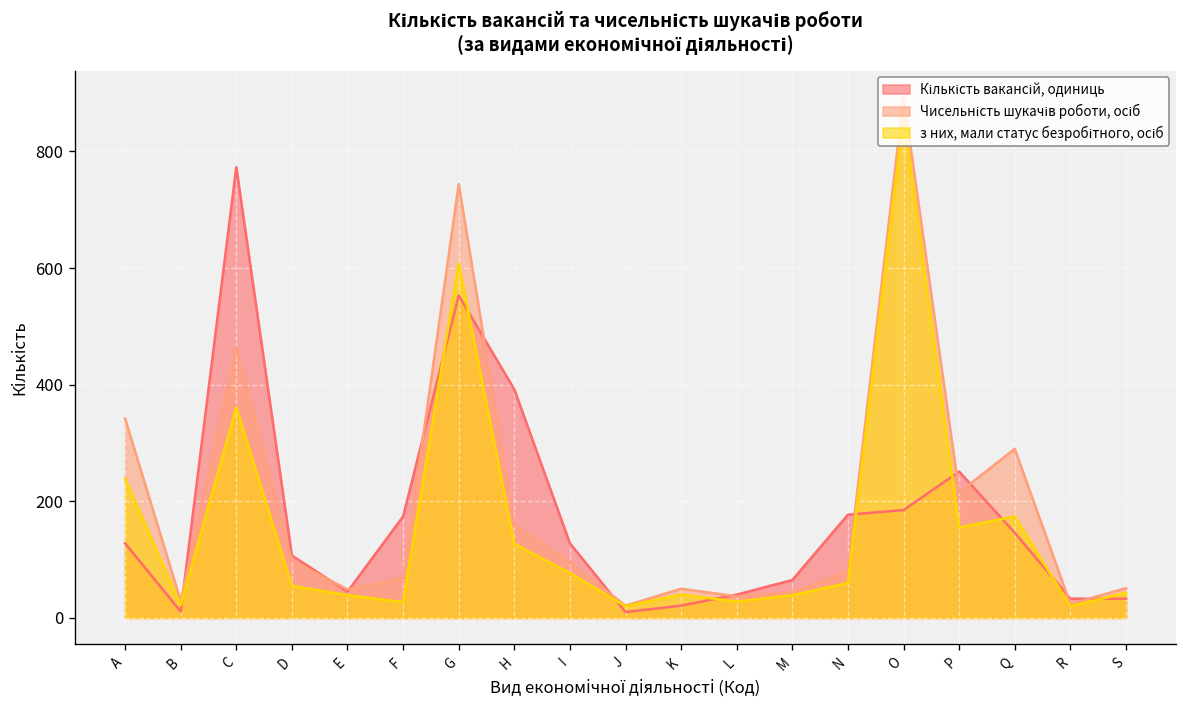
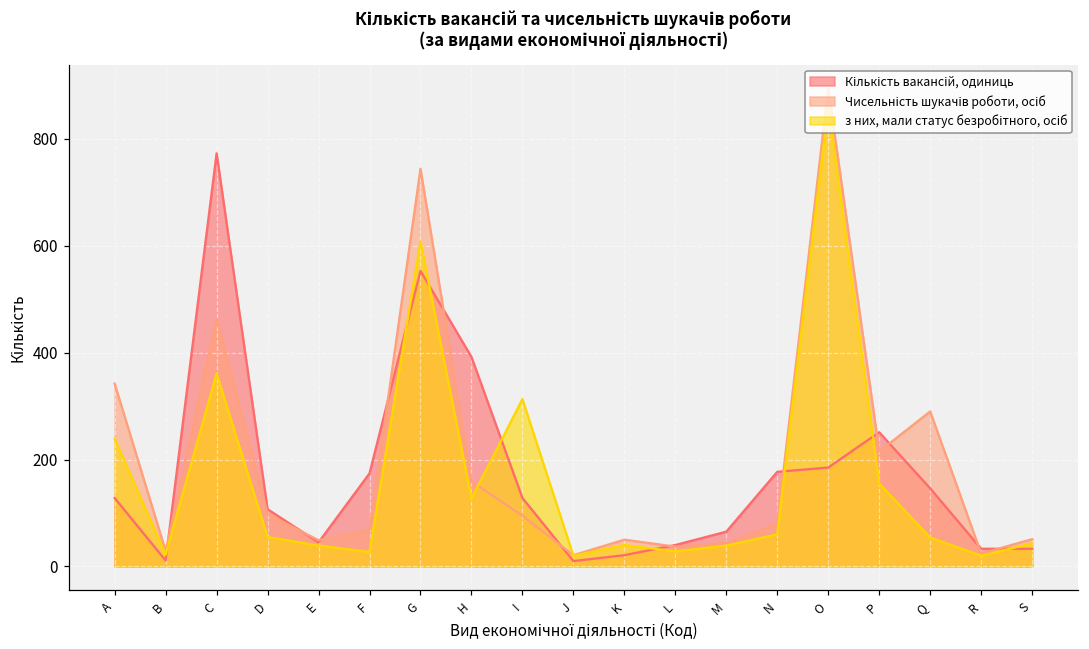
з них, мали статус безробітного, осіб, I: 80 -> 310
з них, мали статус безробітного, осіб, Q: 170 -> 50
